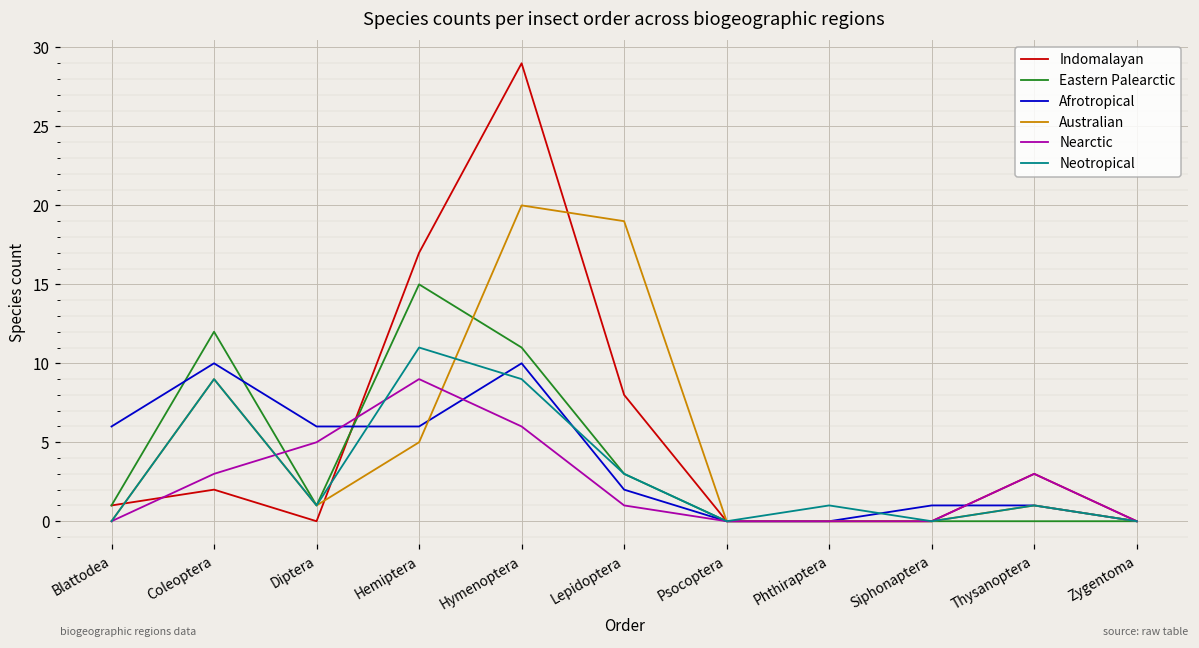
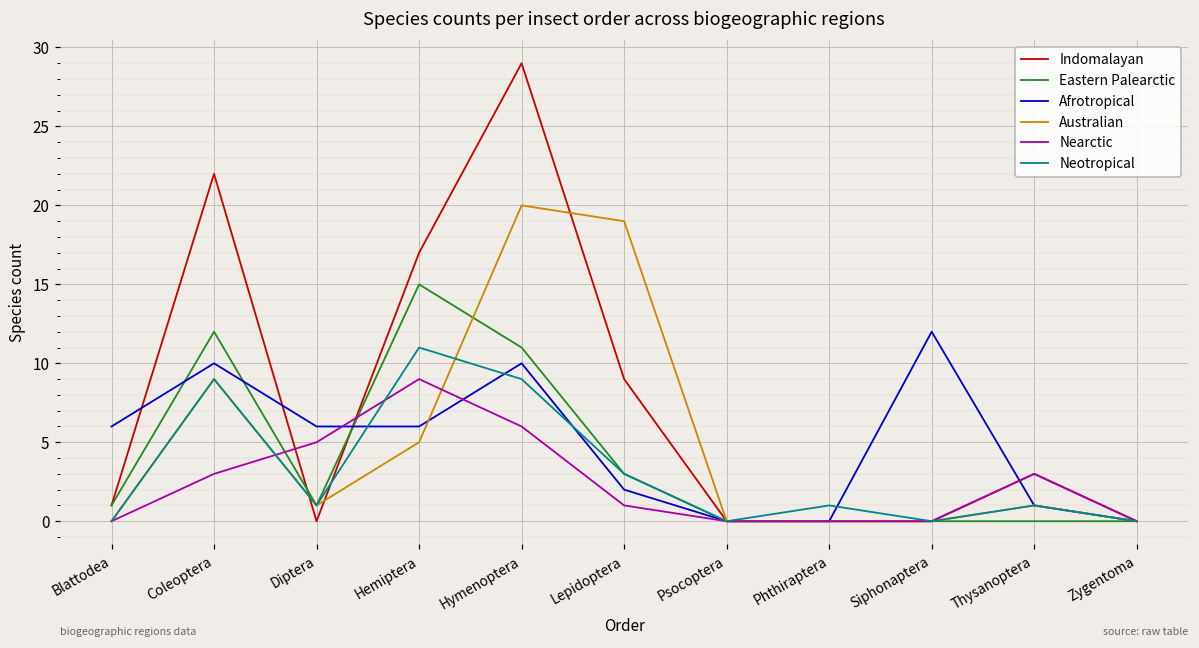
Indomalayan, Coleoptera: 2 -> 22
Indomalayan, Lepidoptera: 8 -> 9
Afrotropical, Siphonaptera: 1 -> 12
